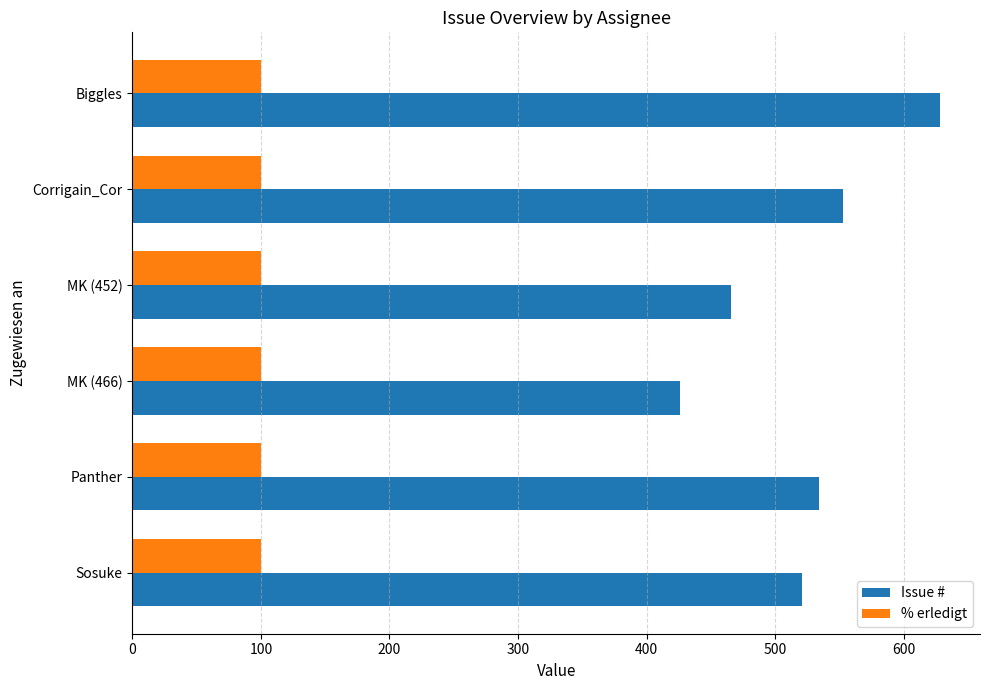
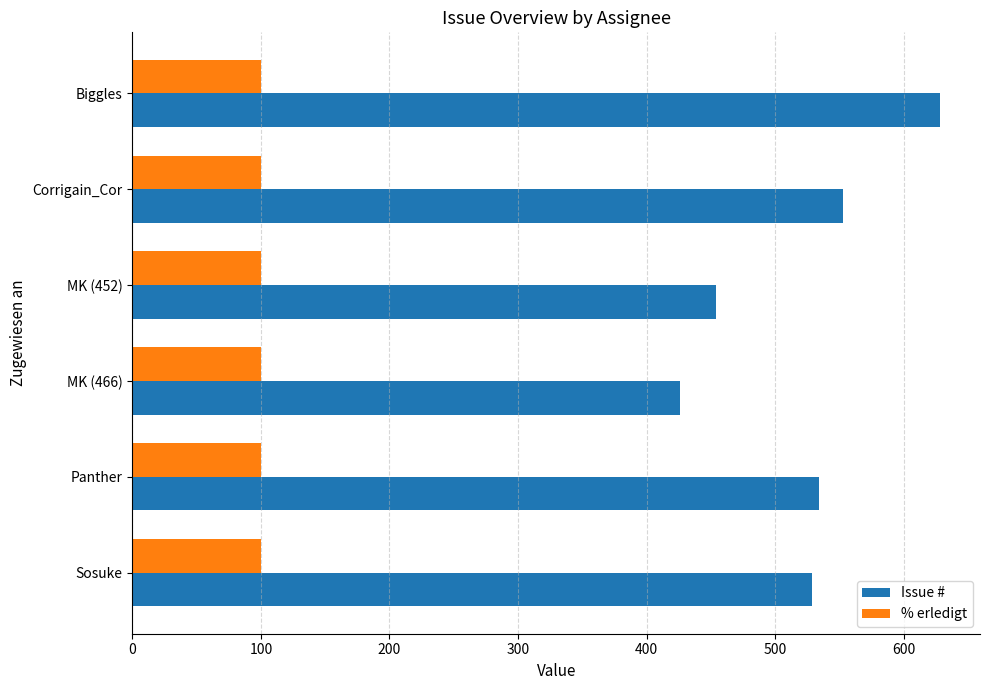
Issue #, MK (452): 466 -> 454
Issue #, Sosuke: 521 -> 529
